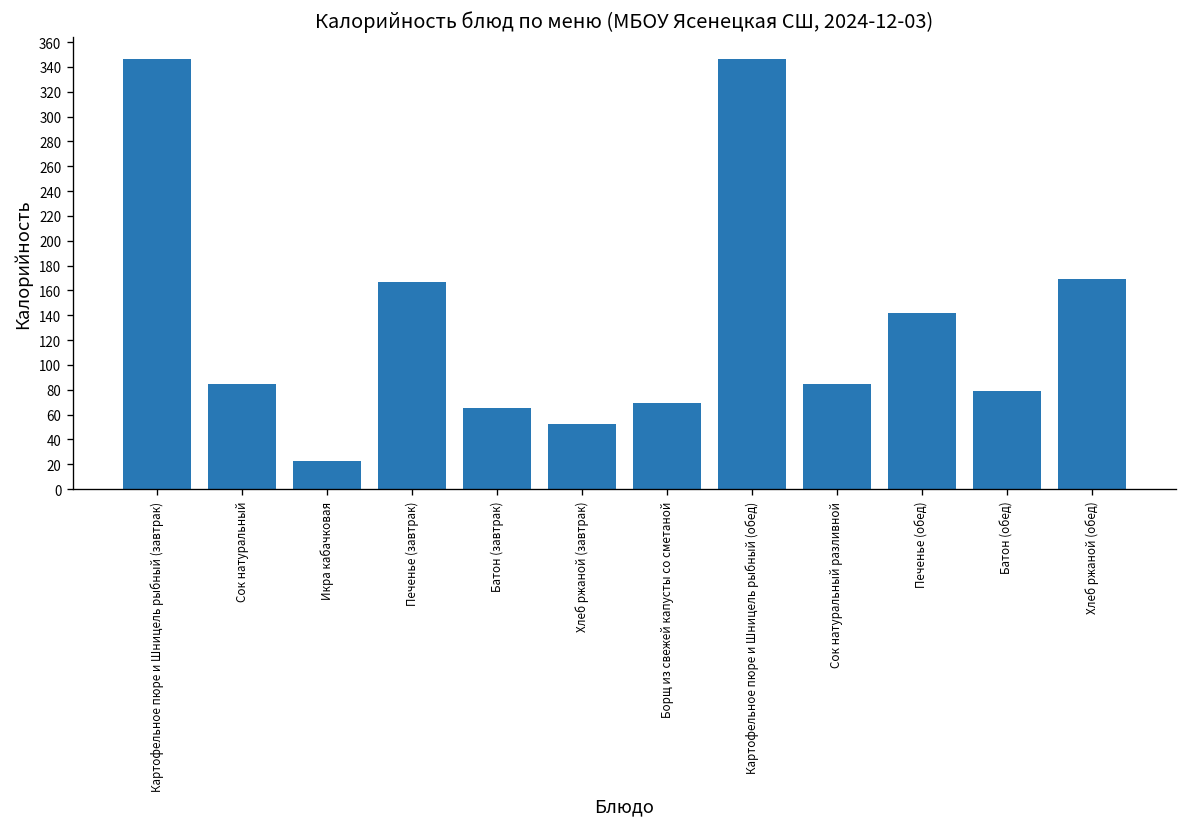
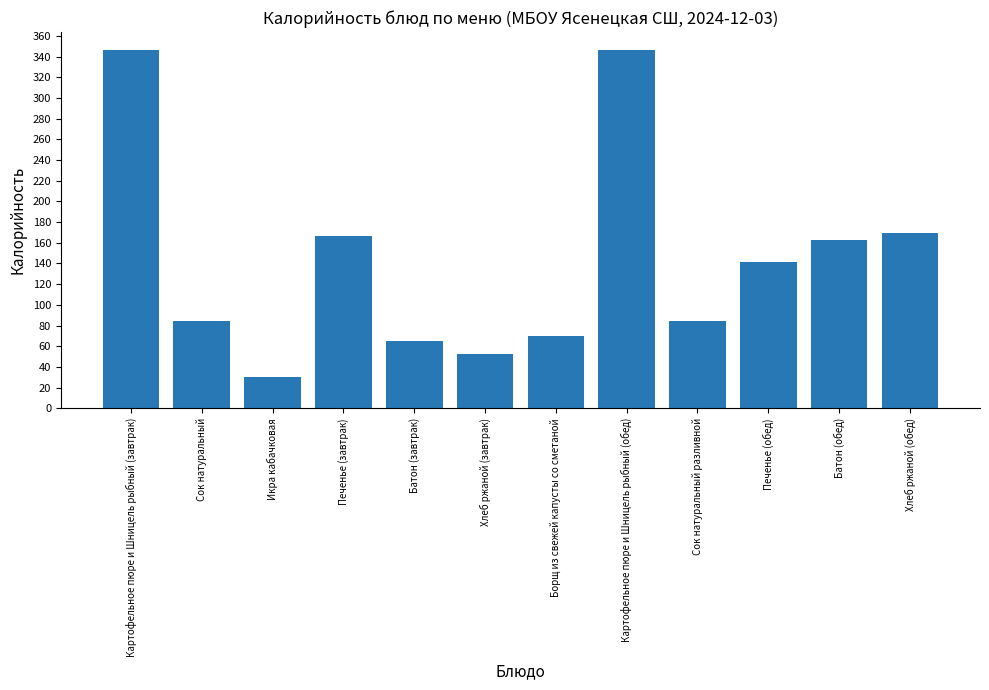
Икра кабачковая: 23 -> 30
Батон (обед): 79 -> 163
